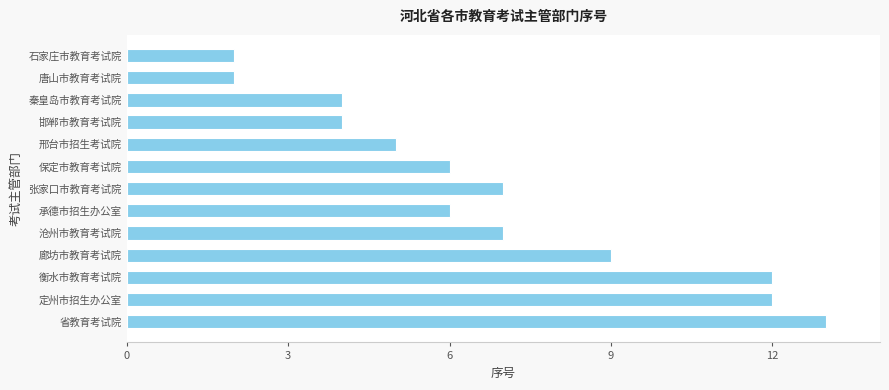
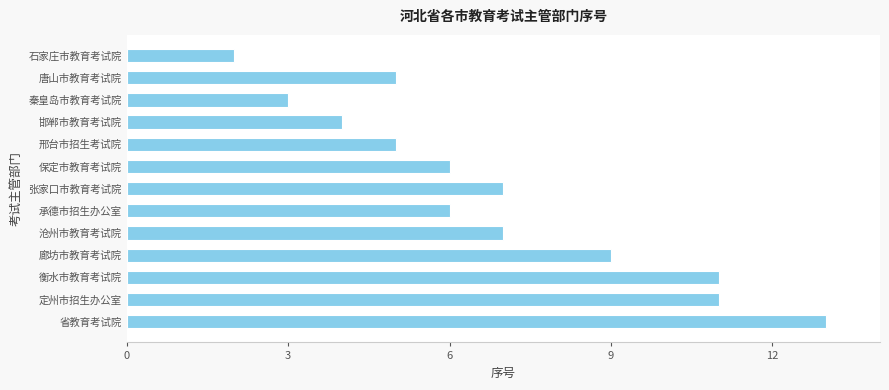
唐山市教育考试院: 2 -> 5
秦皇岛市教育考试院: 4 -> 3
衡水市教育考试院: 12 -> 11
定州市招生办公室: 12 -> 11
